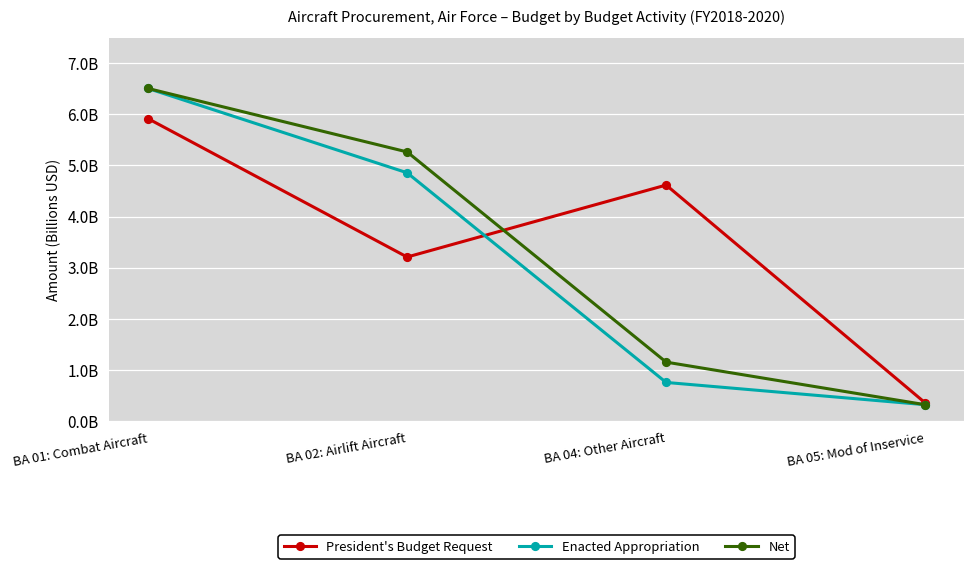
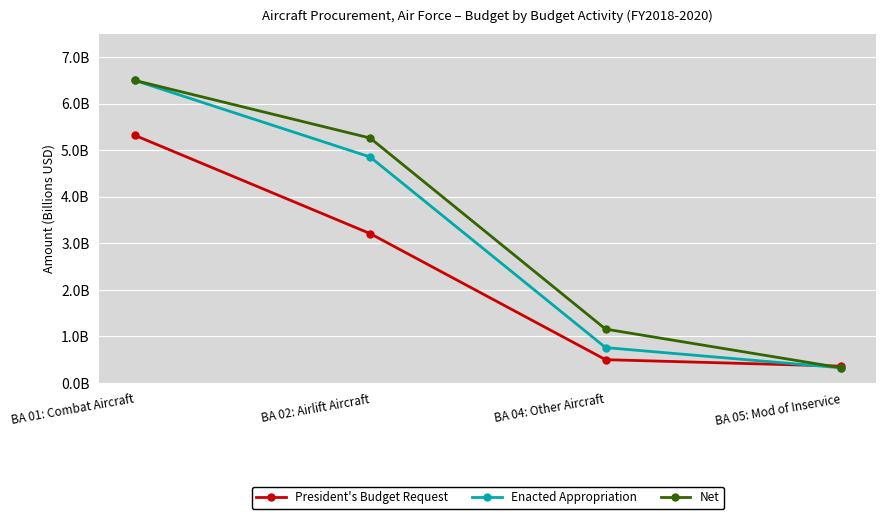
President's Budget Request, BA 01: Combat Aircraft: 5900000000 -> 5300000000
President's Budget Request, BA 04: Other Aircraft: 4600000000 -> 500000000
